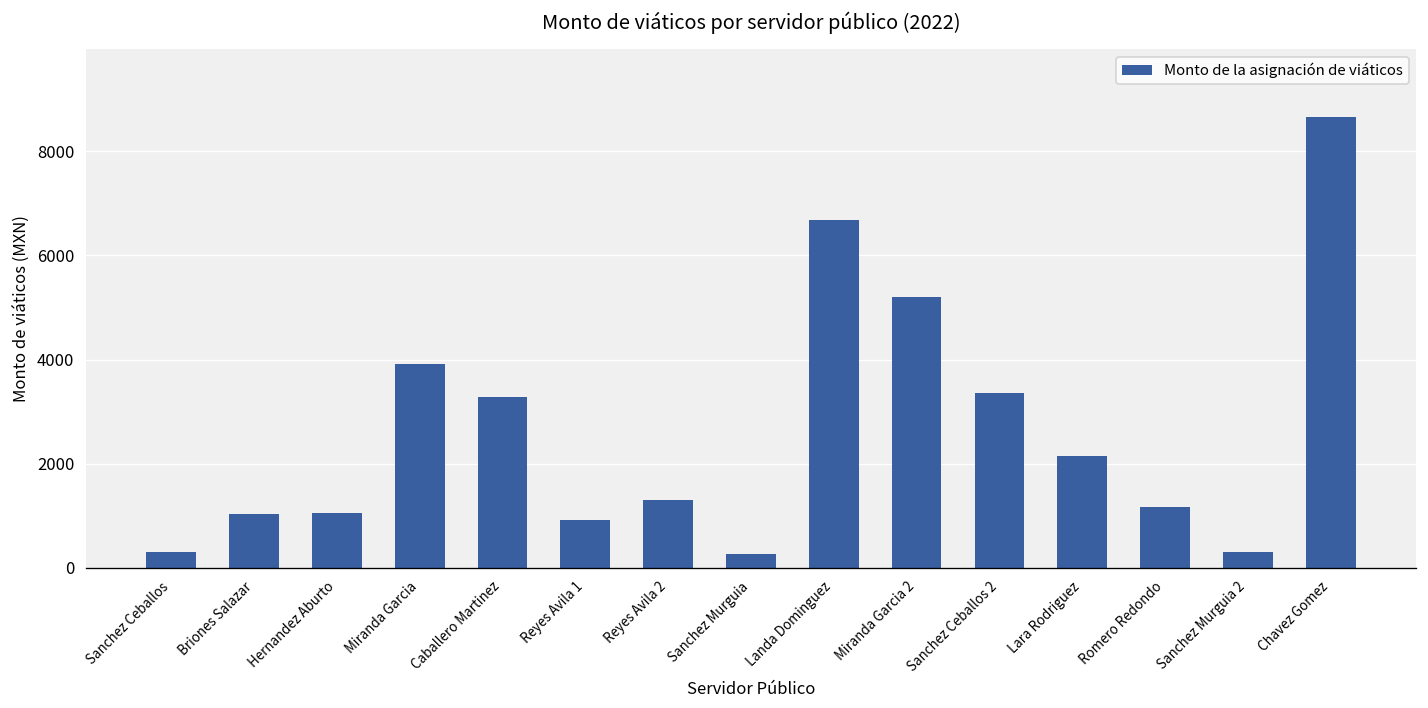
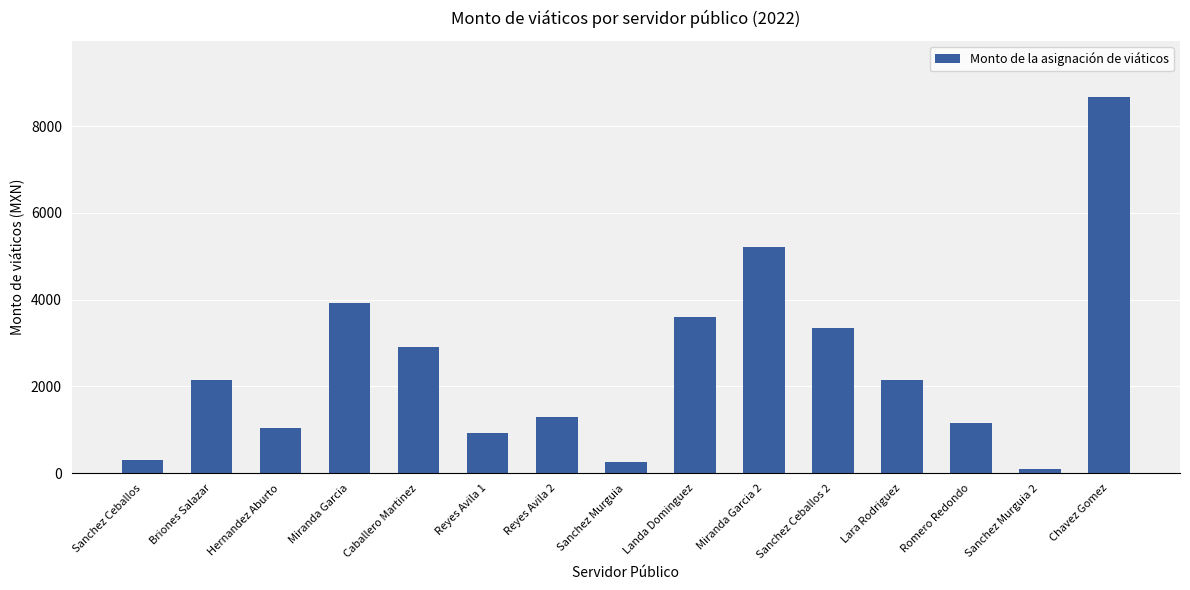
Briones Salazar: 1000 -> 2200
Caballero Martinez: 3300 -> 2900
Landa Dominguez: 6700 -> 3600
Sanchez Murguia 2: 300 -> 100
